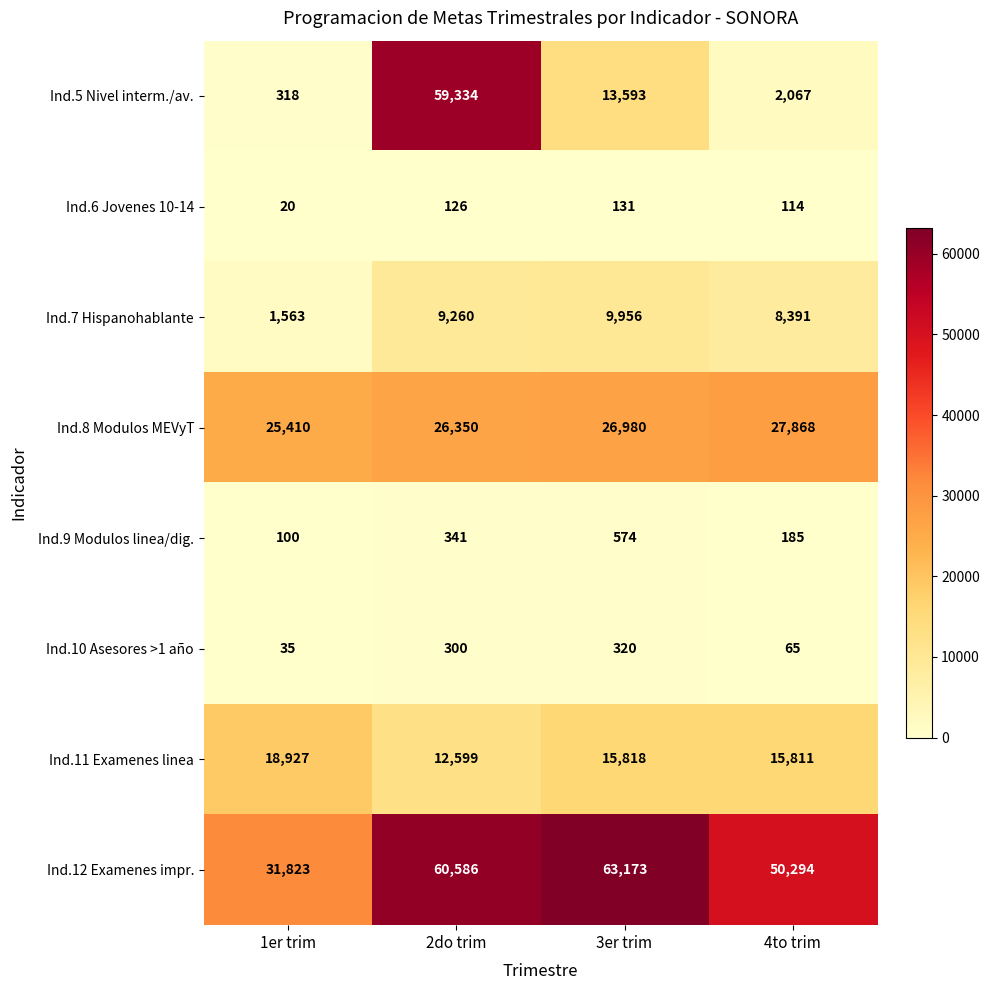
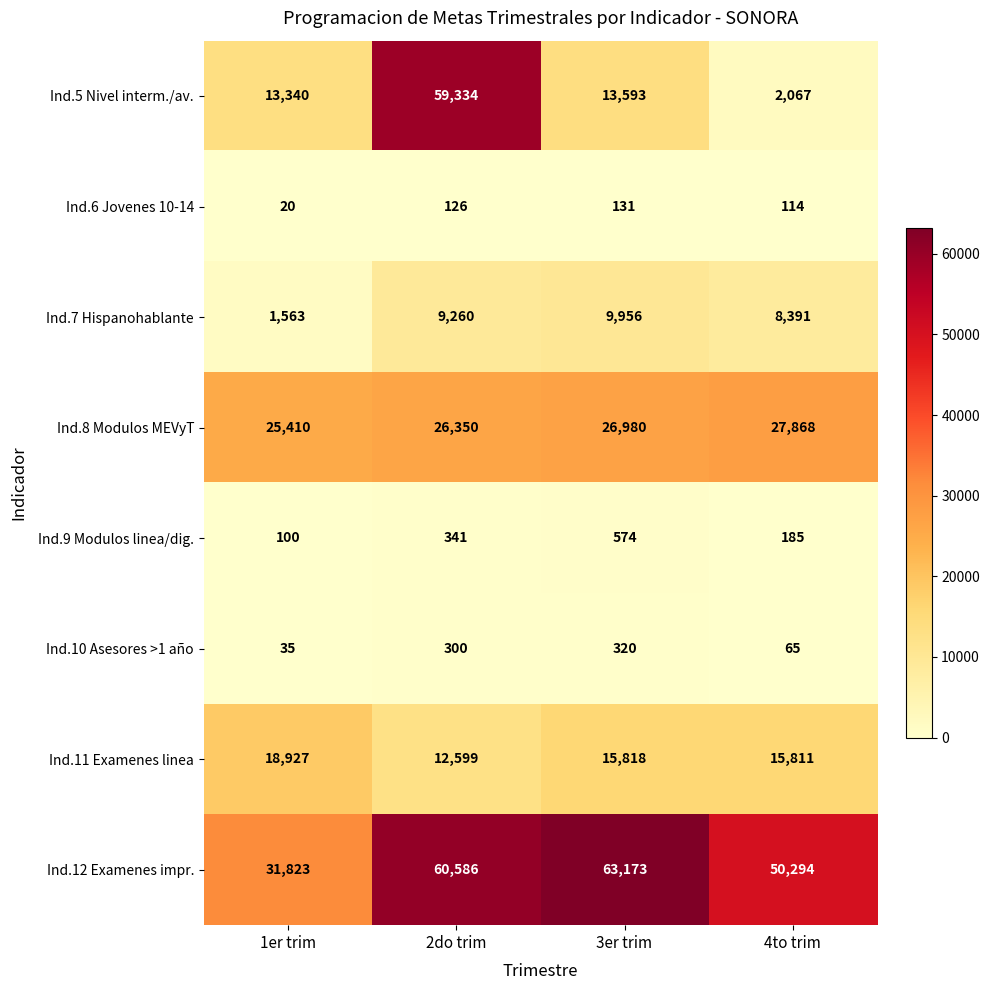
Ind.5 Nivel interm./av., 1er trim: 318 -> 13,340
